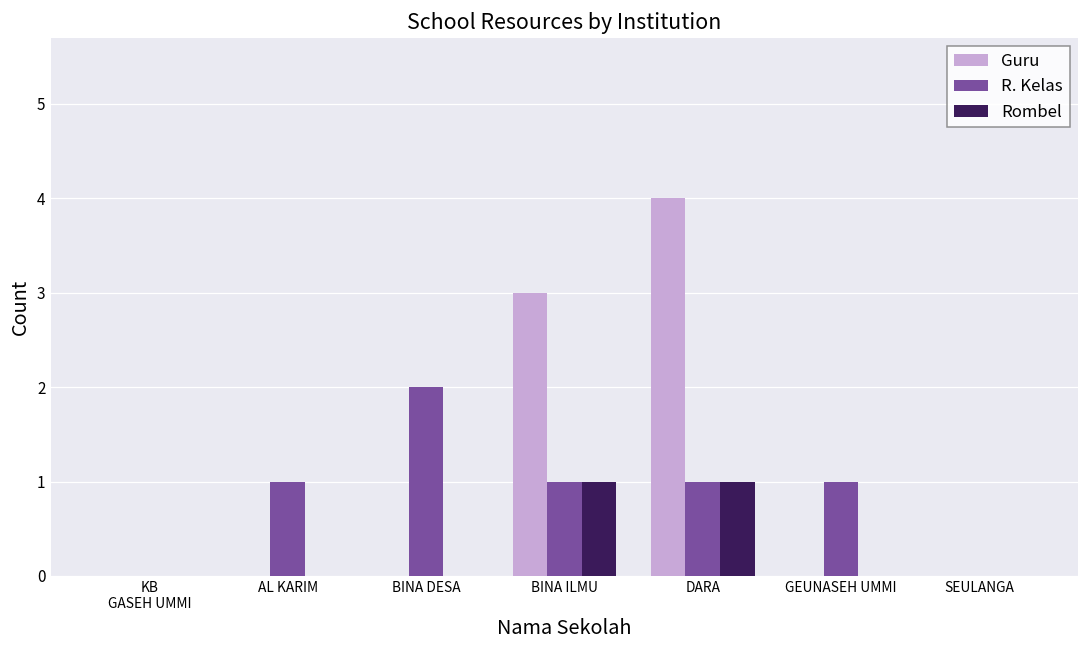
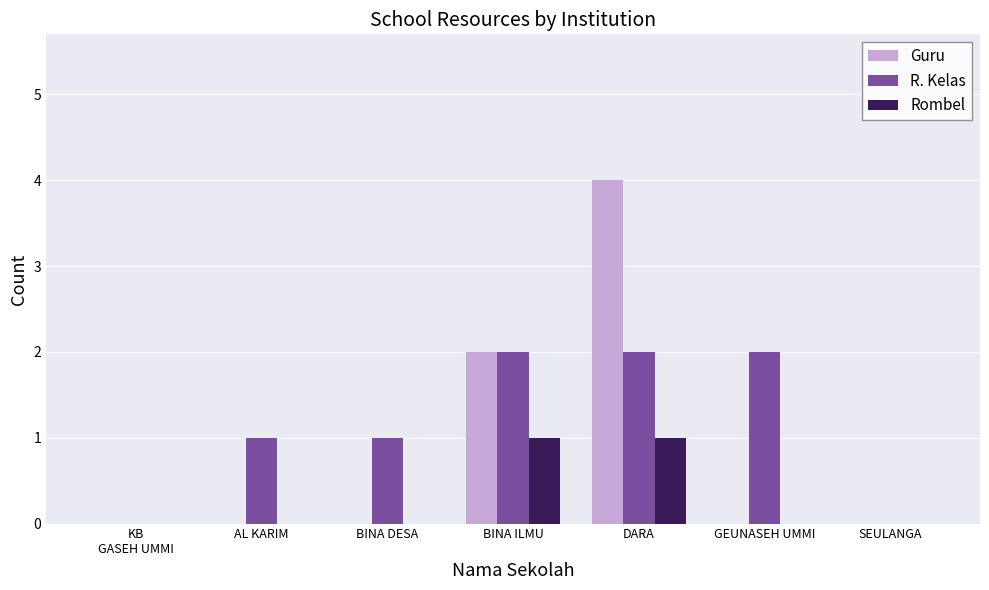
R. Kelas, BINA DESA: 2 -> 1
Guru, BINA ILMU: 3 -> 2
R. Kelas, BINA ILMU: 1 -> 2
R. Kelas, DARA: 1 -> 2
R. Kelas, GEUNASEH UMMI: 1 -> 2
